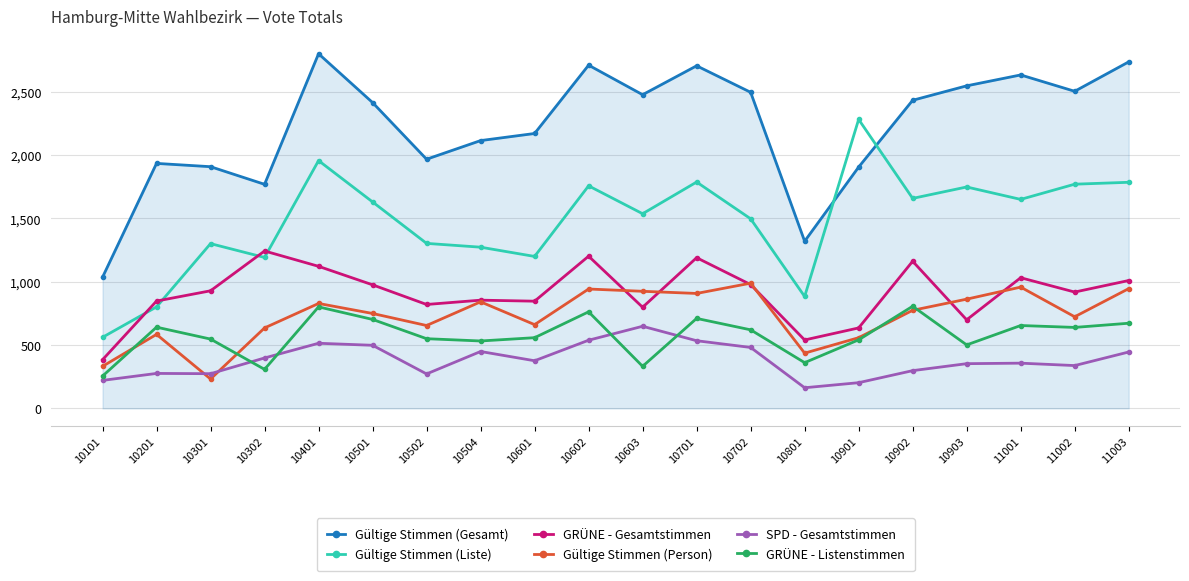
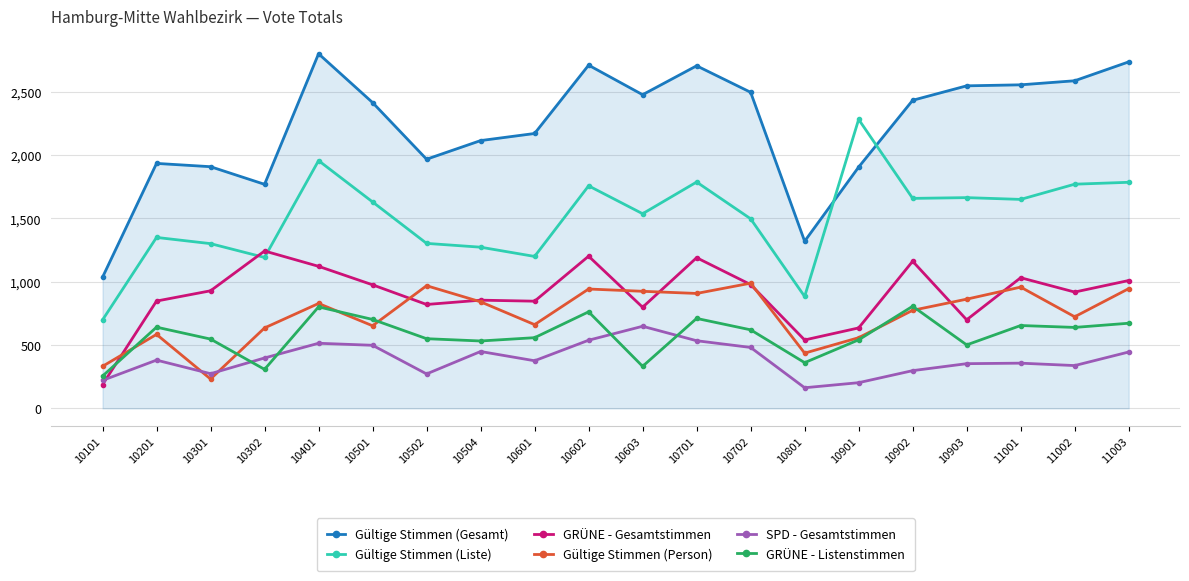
Gültige Stimmen (Liste), 10101: 560 -> 700
GRÜNE - Gesamtstimmen, 10101: 380 -> 190
Gültige Stimmen (Liste), 10201: 800 -> 1,350
SPD - Gesamtstimmen, 10201: 280 -> 380
Gültige Stimmen (Person), 10501: 750 -> 650
Gültige Stimmen (Person), 10502: 650 -> 970
Gültige Stimmen (Liste), 10903: 1,750 -> 1,660
Gültige Stimmen (Gesamt), 11001: 2,630 -> 2,550
Gültige Stimmen (Gesamt), 11002: 2,500 -> 2,590
